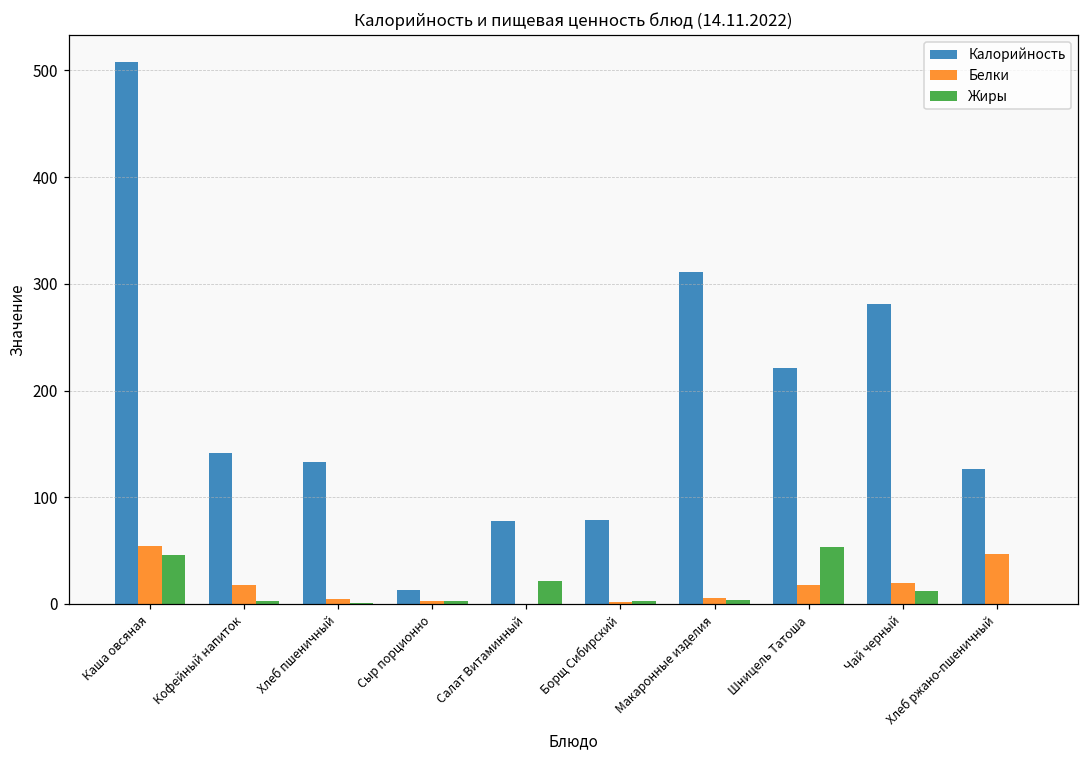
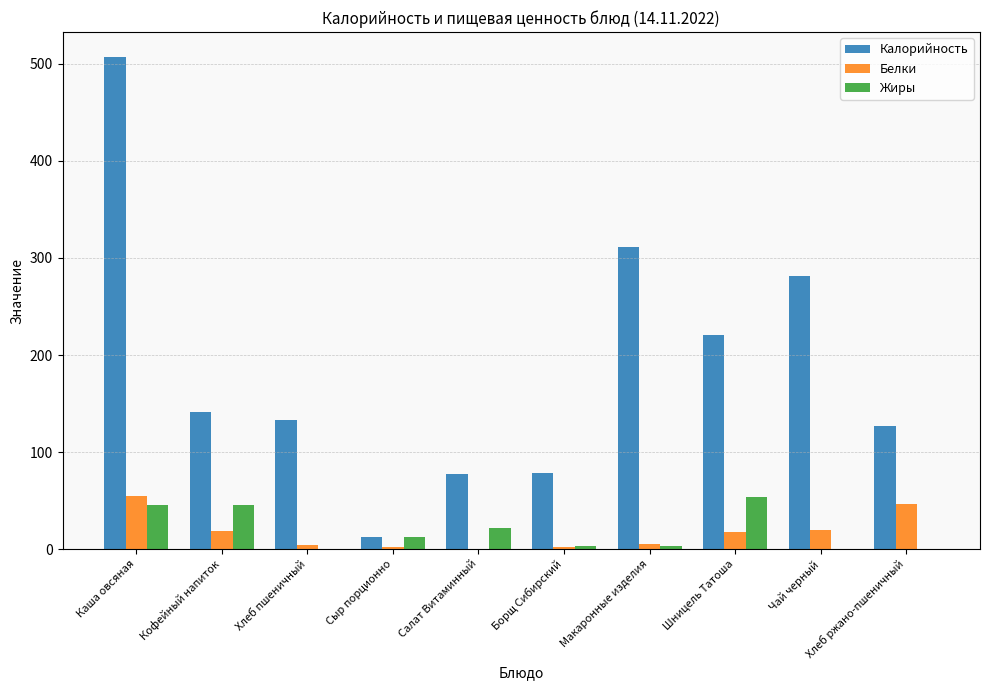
Жиры, Кофейный напиток: 0 -> 50
Жиры, Сыр порционно: 0 -> 10
Жиры, Чай черный: 10 -> 0
